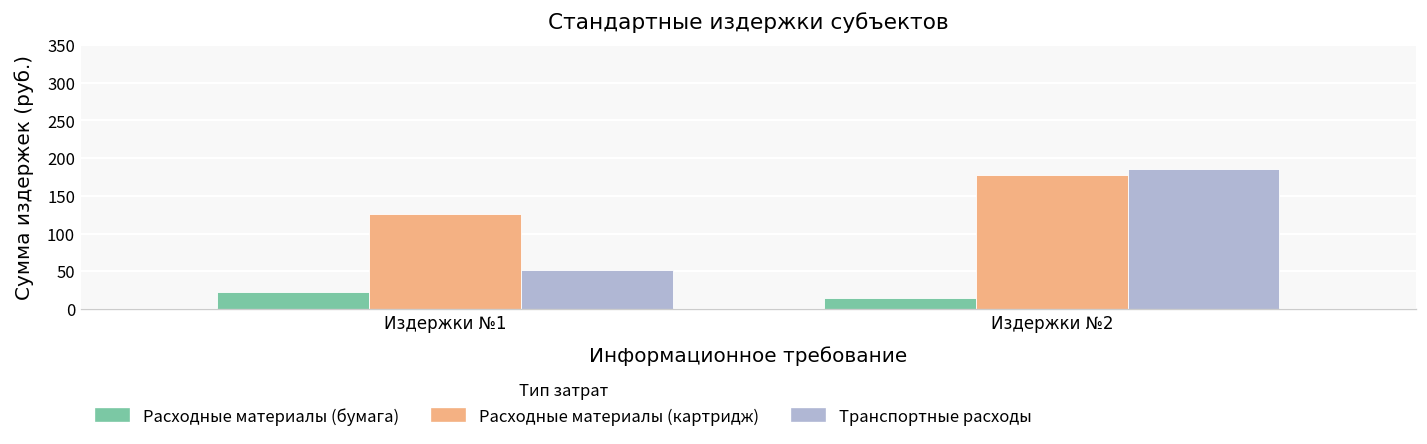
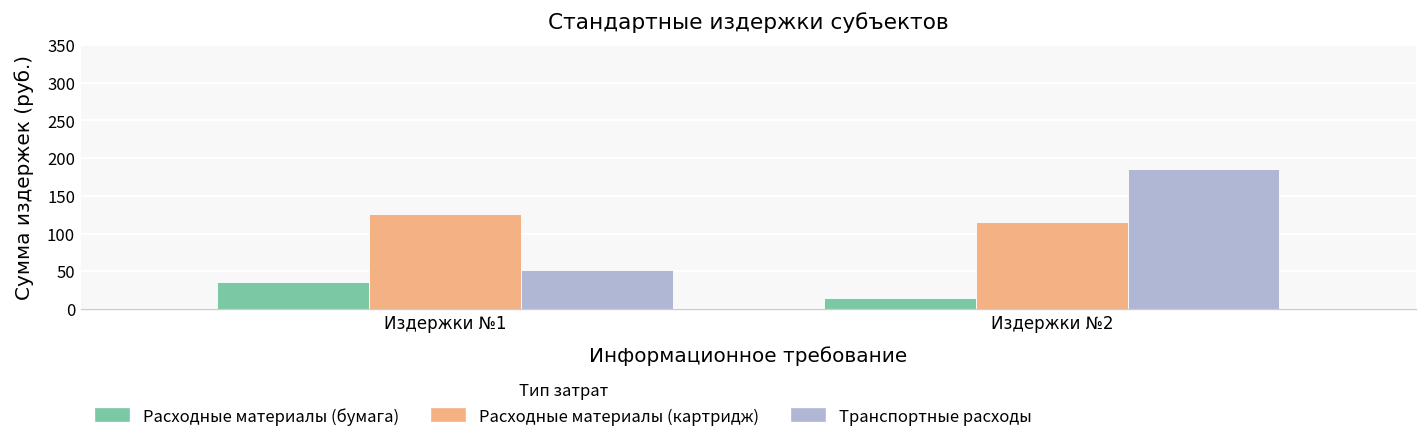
Расходные материалы (бумага), Издержки №1: 20 -> 40
Расходные материалы (картридж), Издержки №2: 180 -> 120
